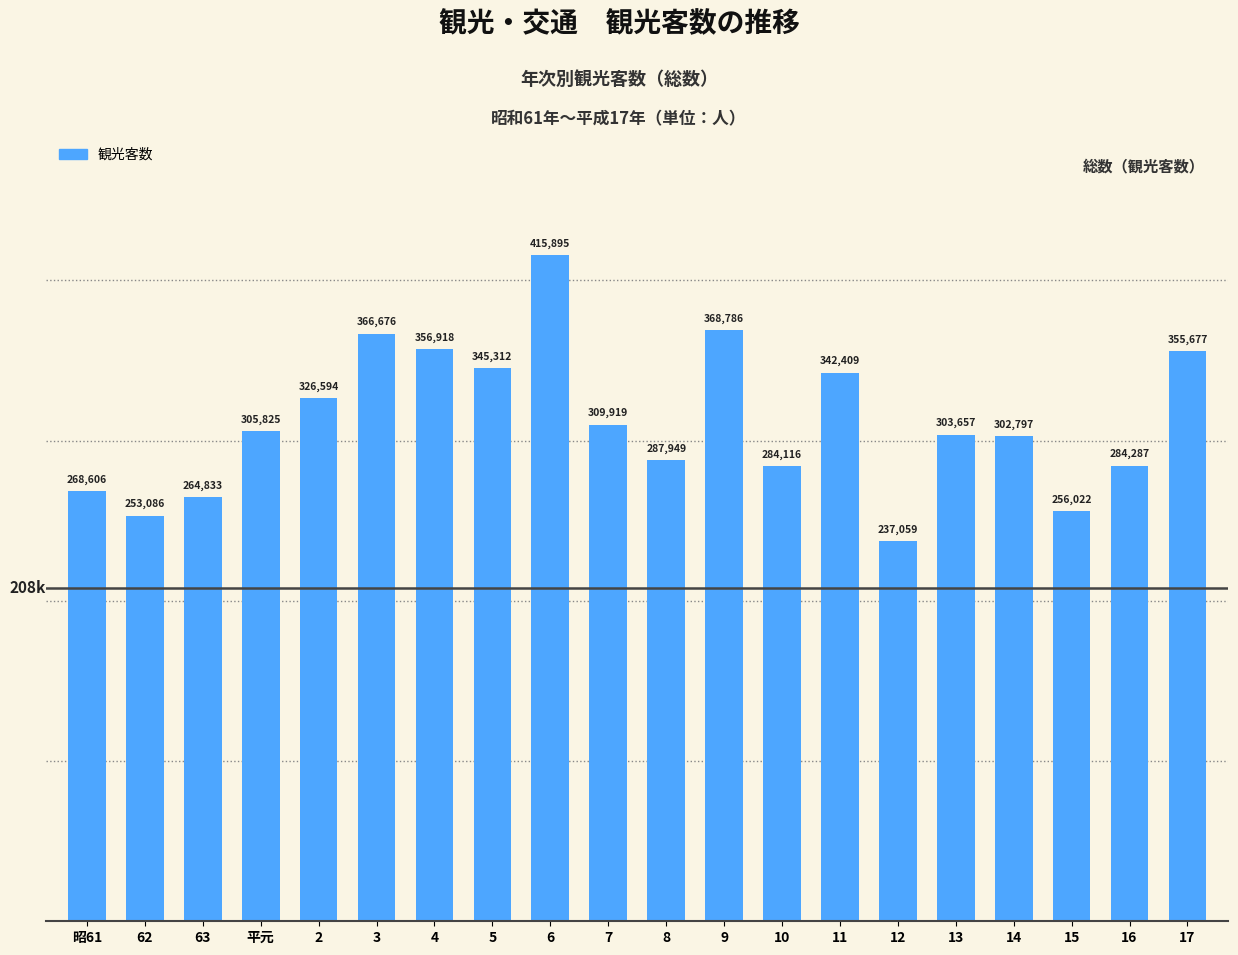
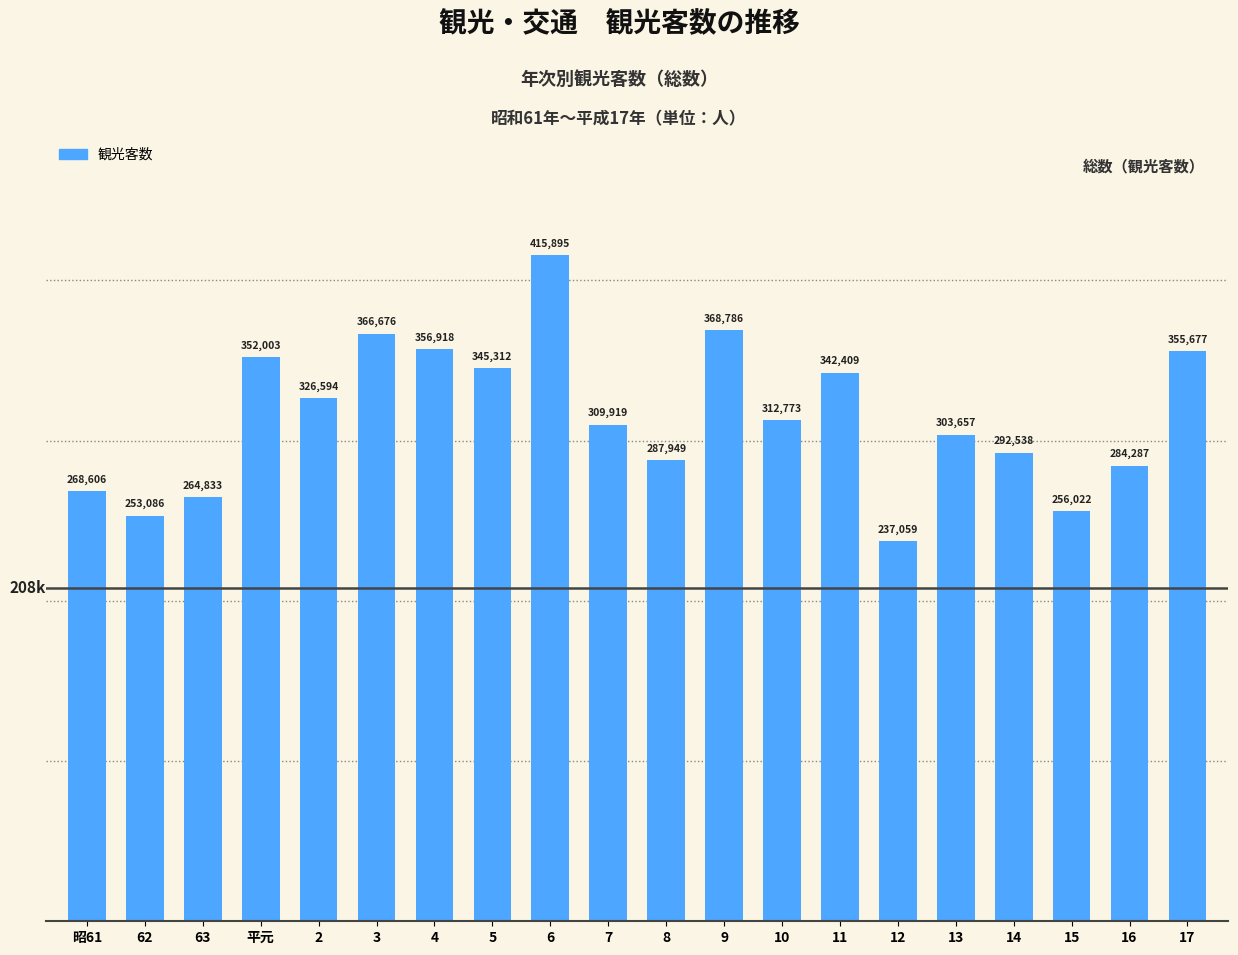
平元: 305,825 -> 352,003
10: 284,116 -> 312,773
14: 302,797 -> 292,538
